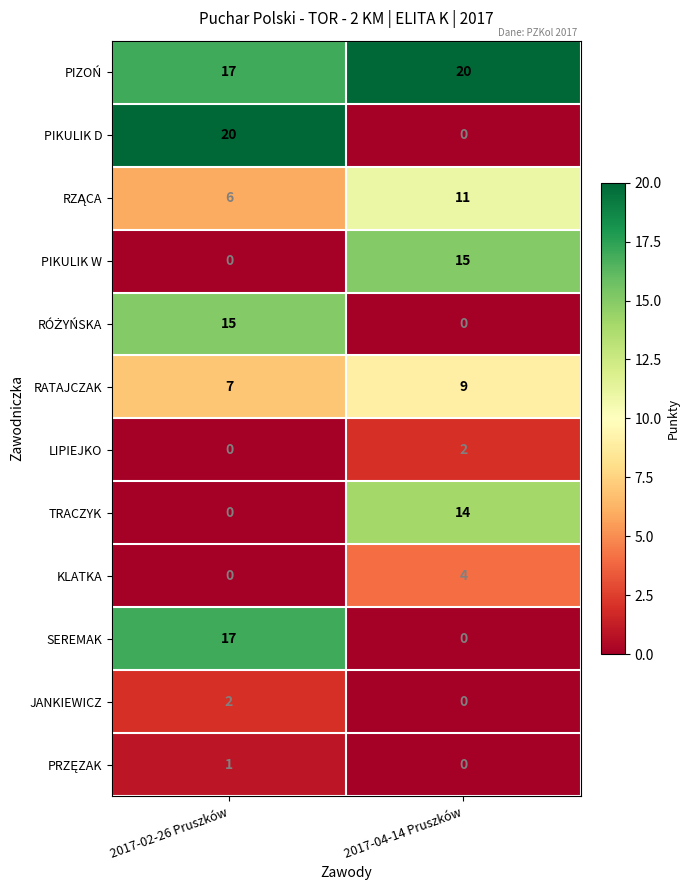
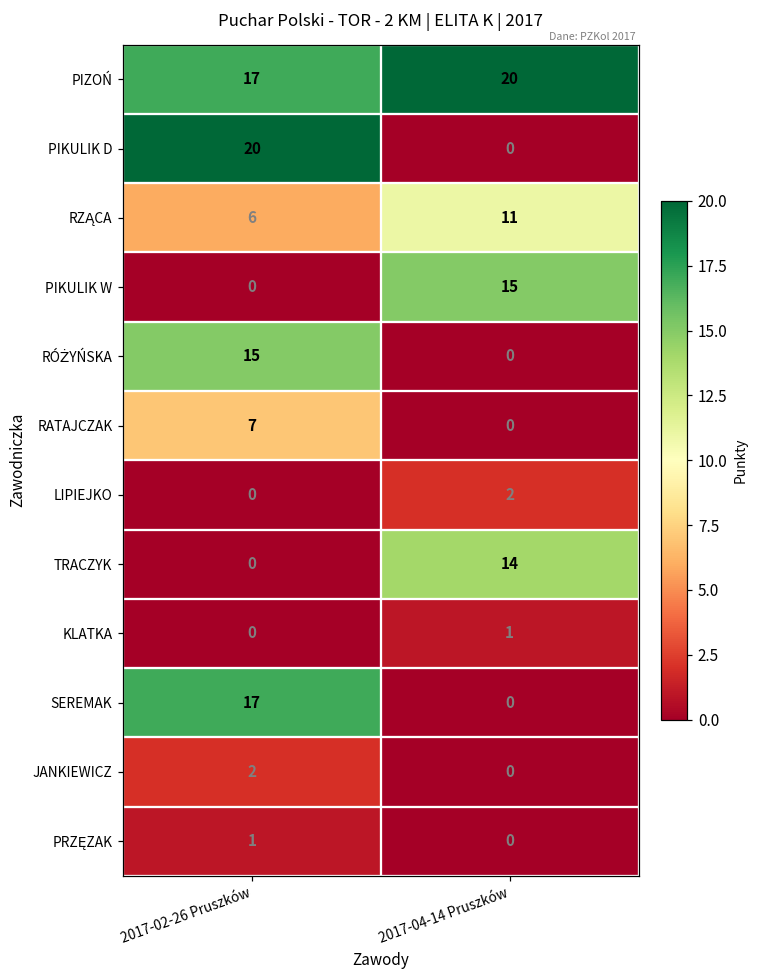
RATAJCZAK, 2017-04-14 Pruszków: 9 -> 0
KLATKA, 2017-04-14 Pruszków: 4 -> 1
